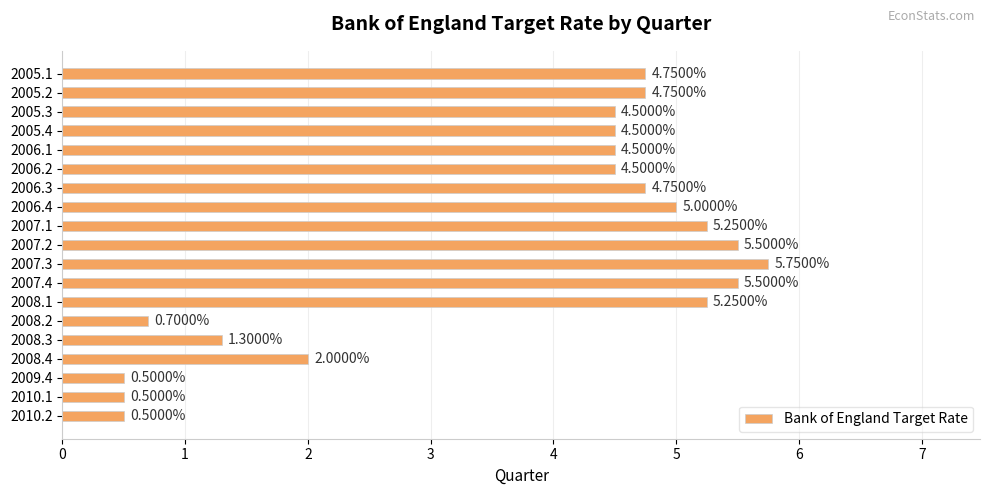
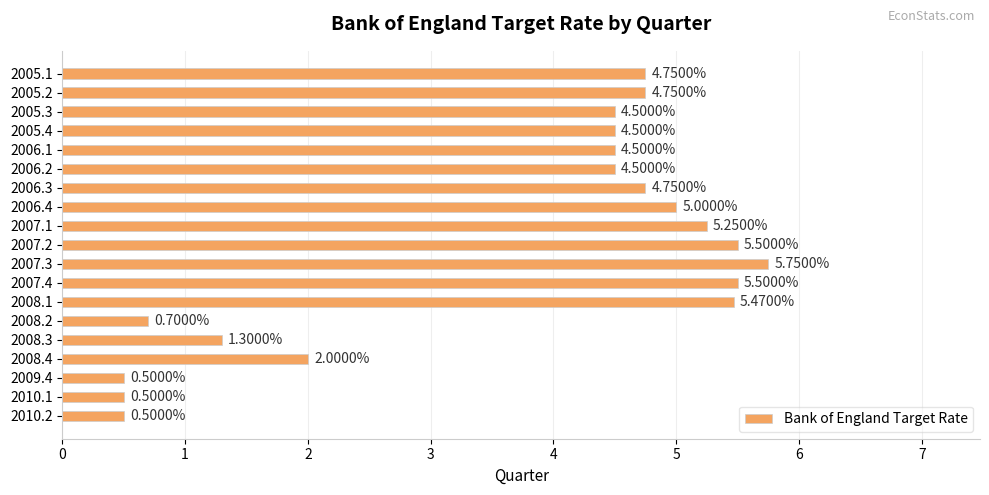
2008.1: 5.2500% -> 5.4700%
